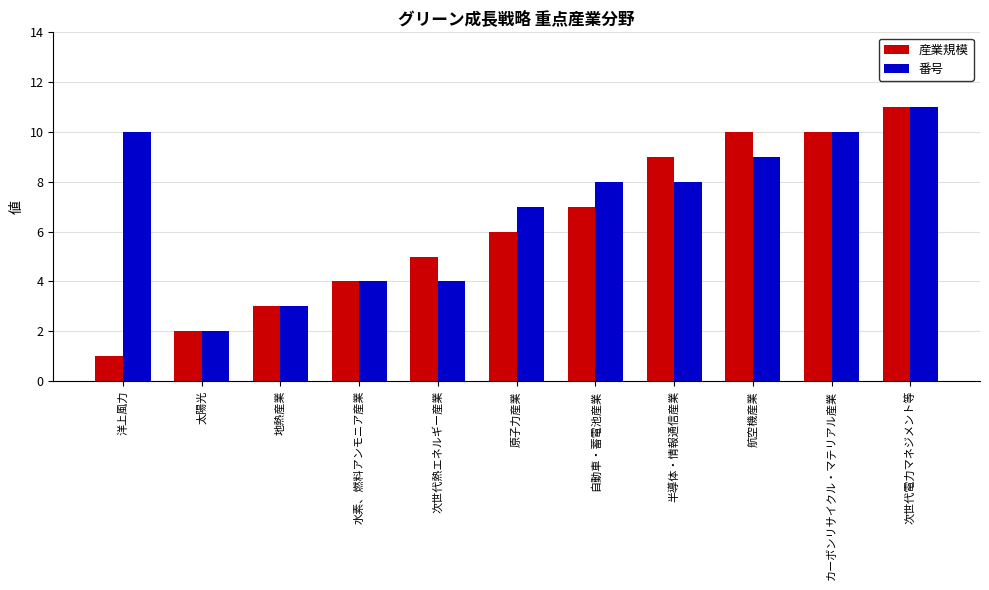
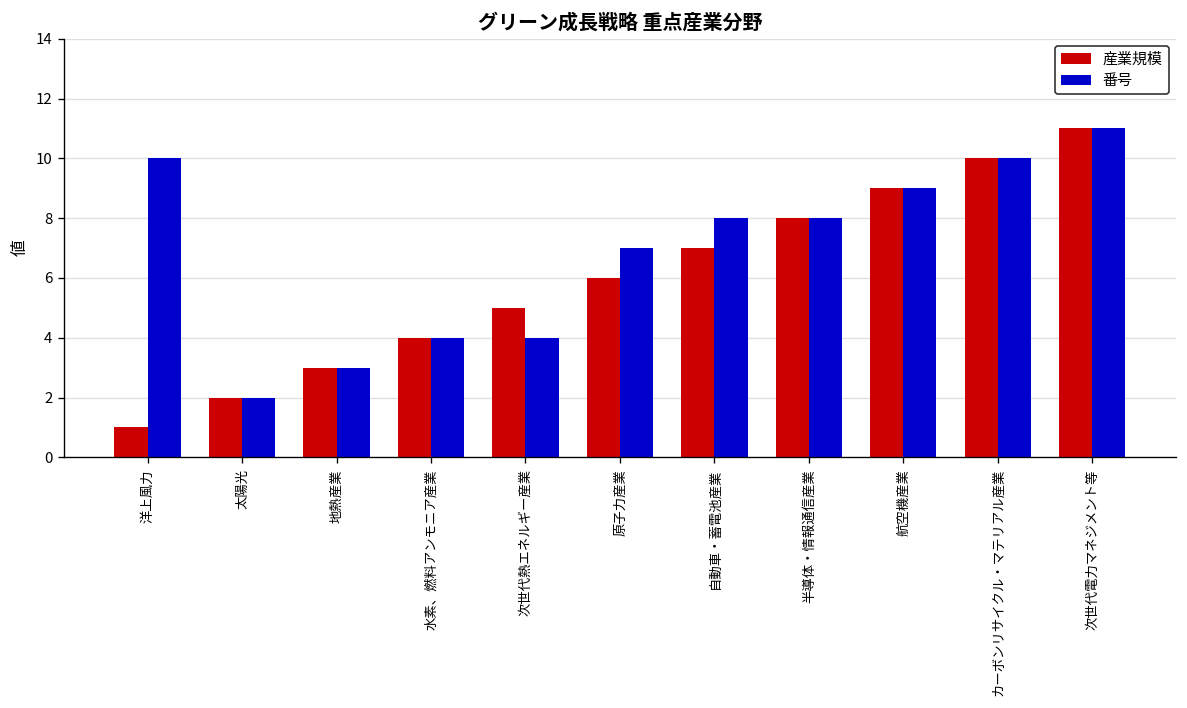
産業規模, 半導体・情報通信産業: 9 -> 8
産業規模, 航空機産業: 10 -> 9
